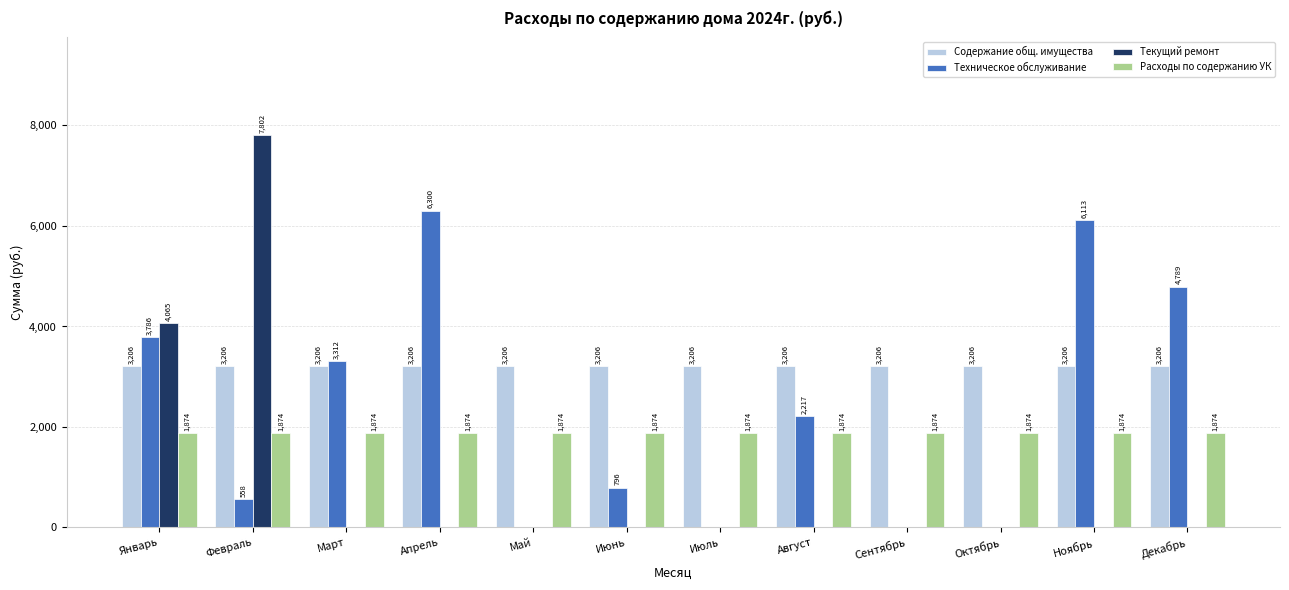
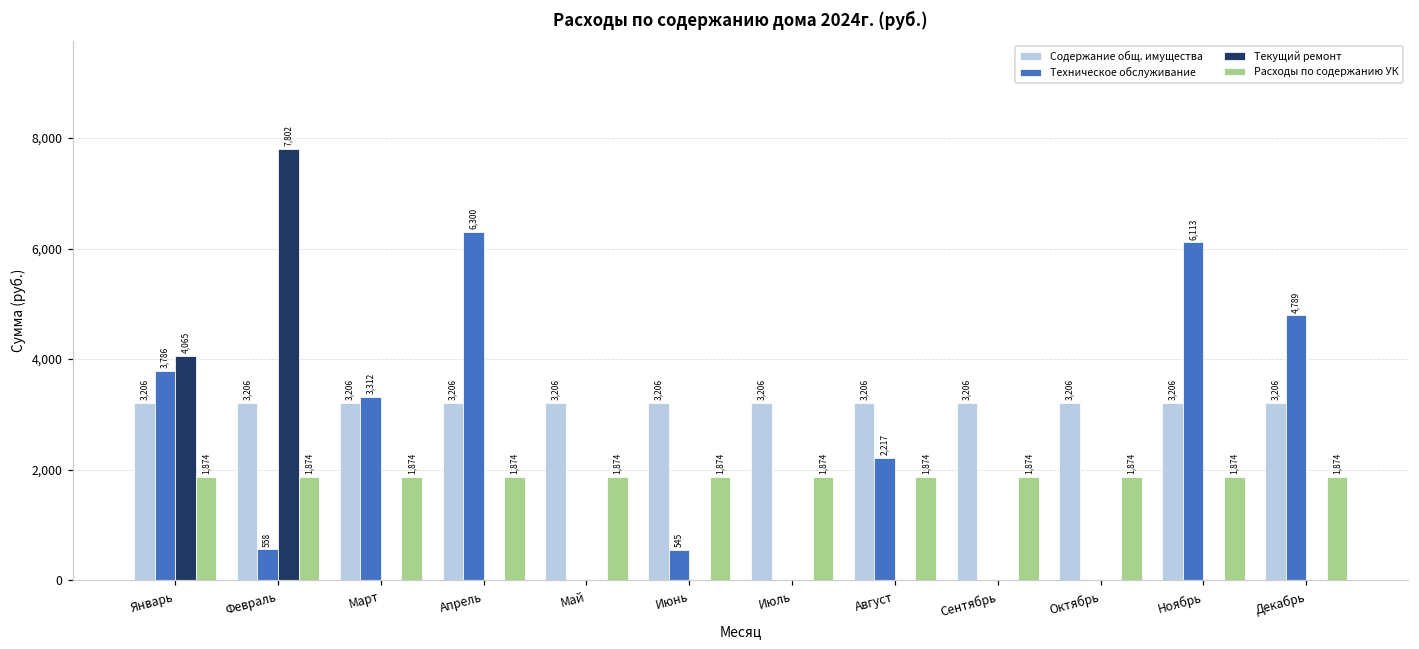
Техническое обслуживание, Июнь: 796 -> 545
